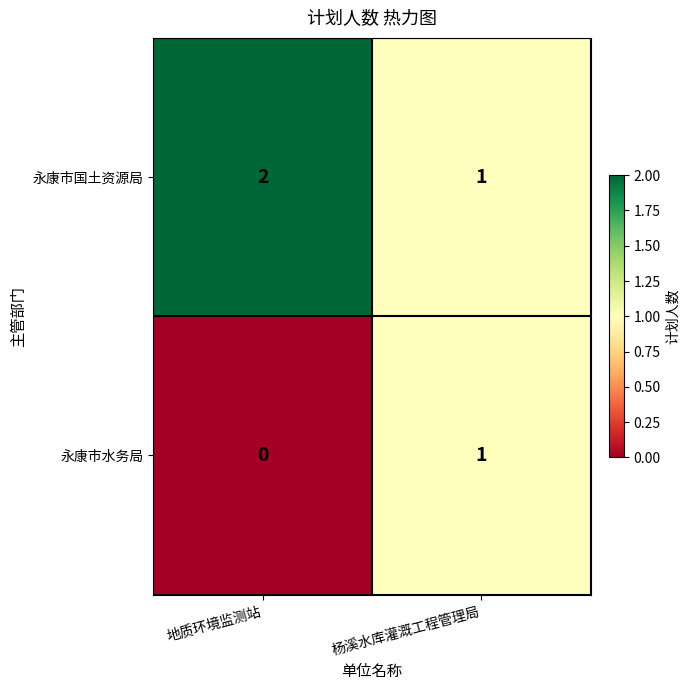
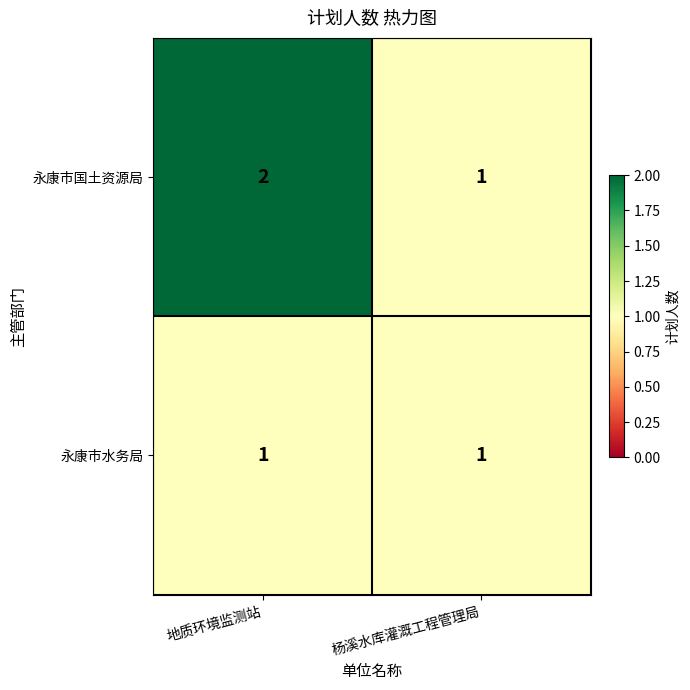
永康市水务局, 地质环境监测站: 0 -> 1
